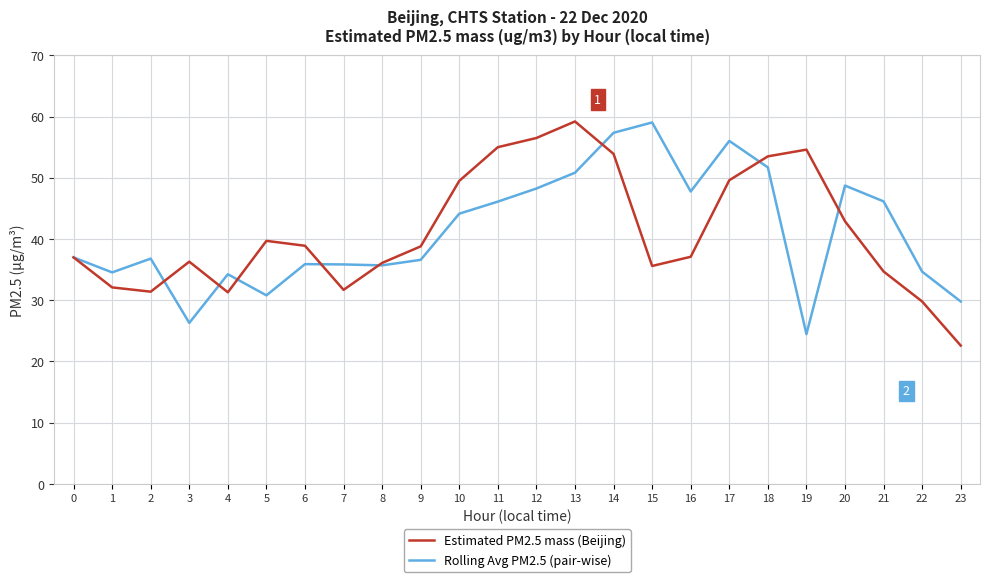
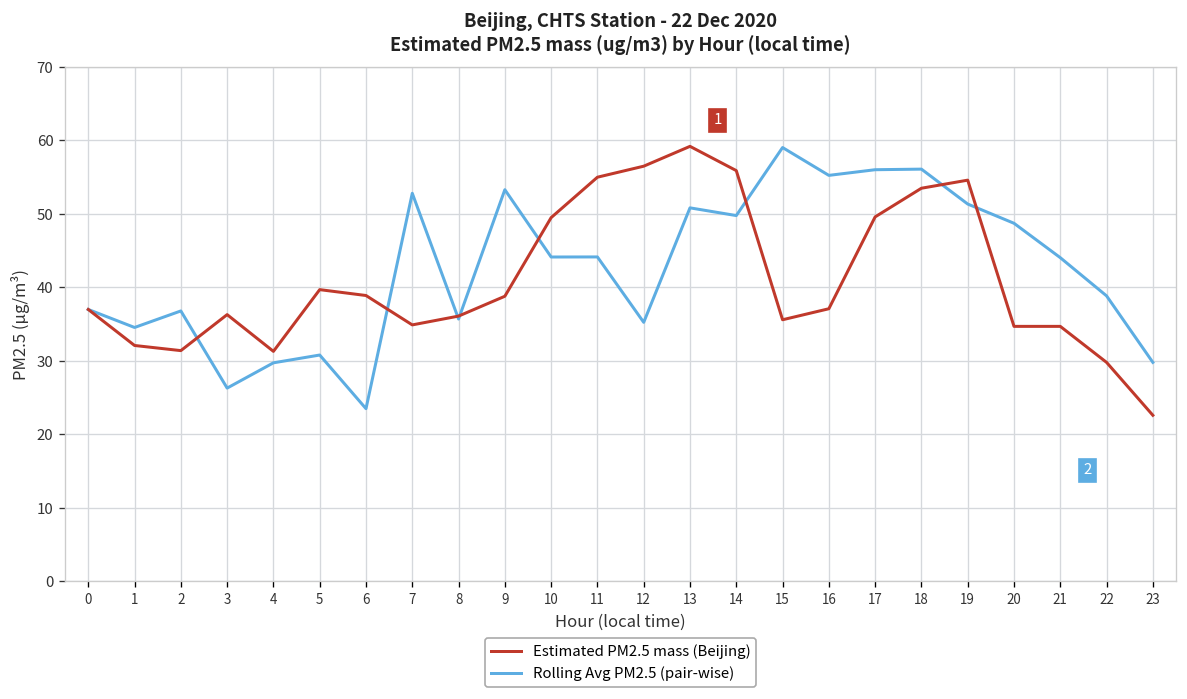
Rolling Avg PM2.5 (pair-wise), 4: 34 -> 30
Rolling Avg PM2.5 (pair-wise), 6: 36 -> 24
Estimated PM2.5 mass (Beijing), 7: 32 -> 35
Rolling Avg PM2.5 (pair-wise), 7: 36 -> 53
Rolling Avg PM2.5 (pair-wise), 9: 37 -> 53
Rolling Avg PM2.5 (pair-wise), 11: 46 -> 44
Rolling Avg PM2.5 (pair-wise), 12: 48 -> 35
Estimated PM2.5 mass (Beijing), 14: 54 -> 56
Rolling Avg PM2.5 (pair-wise), 14: 57 -> 50
Rolling Avg PM2.5 (pair-wise), 16: 48 -> 55
Rolling Avg PM2.5 (pair-wise), 18: 52 -> 56
Rolling Avg PM2.5 (pair-wise), 19: 24 -> 51
Estimated PM2.5 mass (Beijing), 20: 43 -> 35
Rolling Avg PM2.5 (pair-wise), 21: 46 -> 44
Rolling Avg PM2.5 (pair-wise), 22: 35 -> 39
